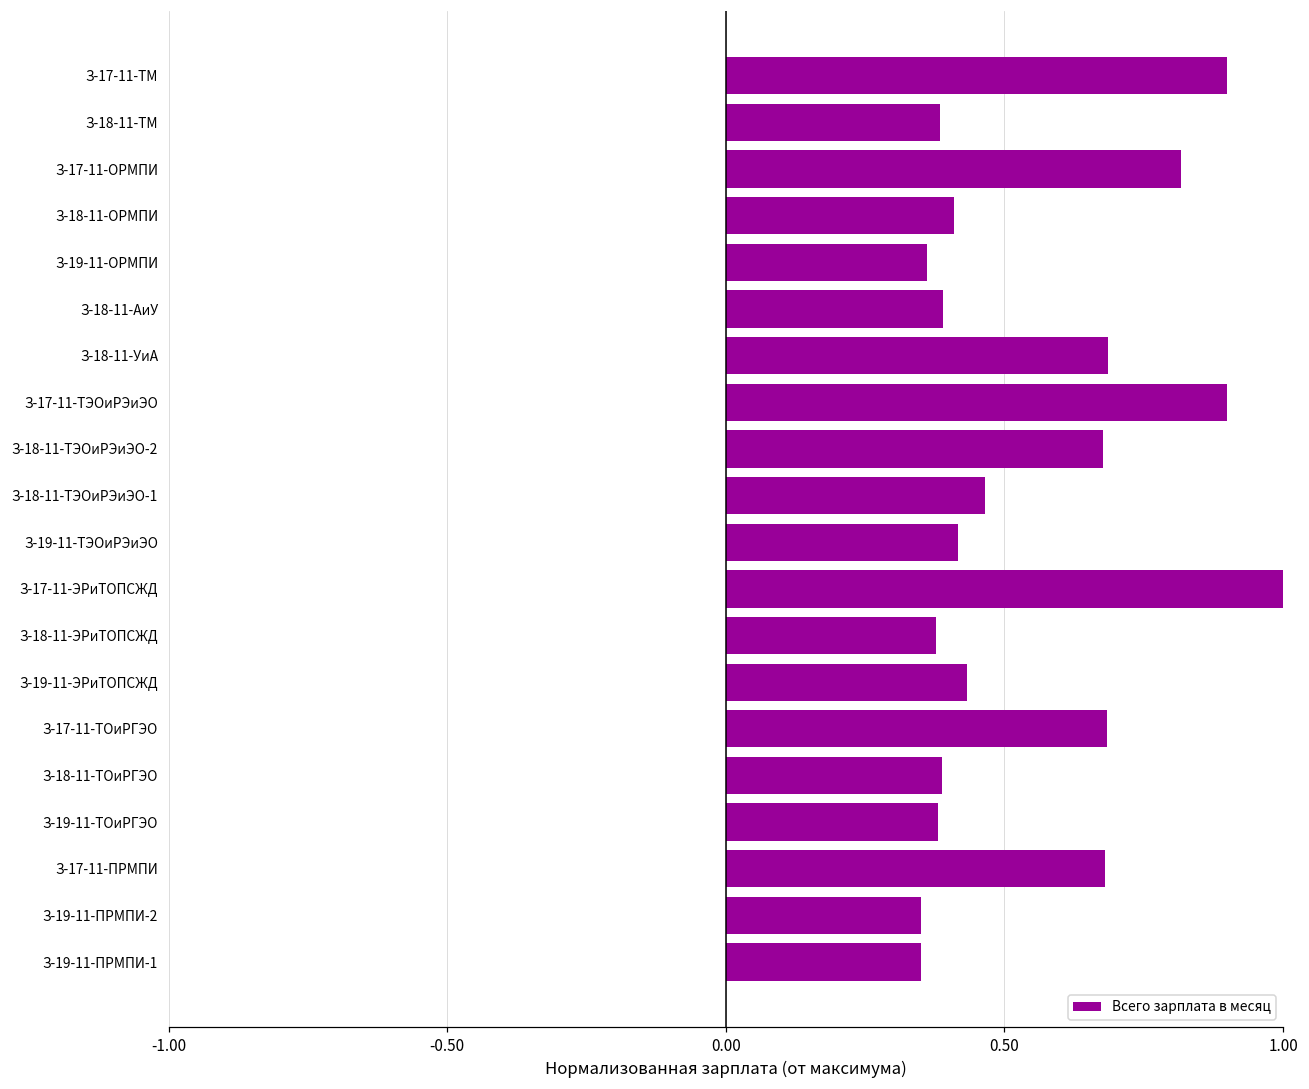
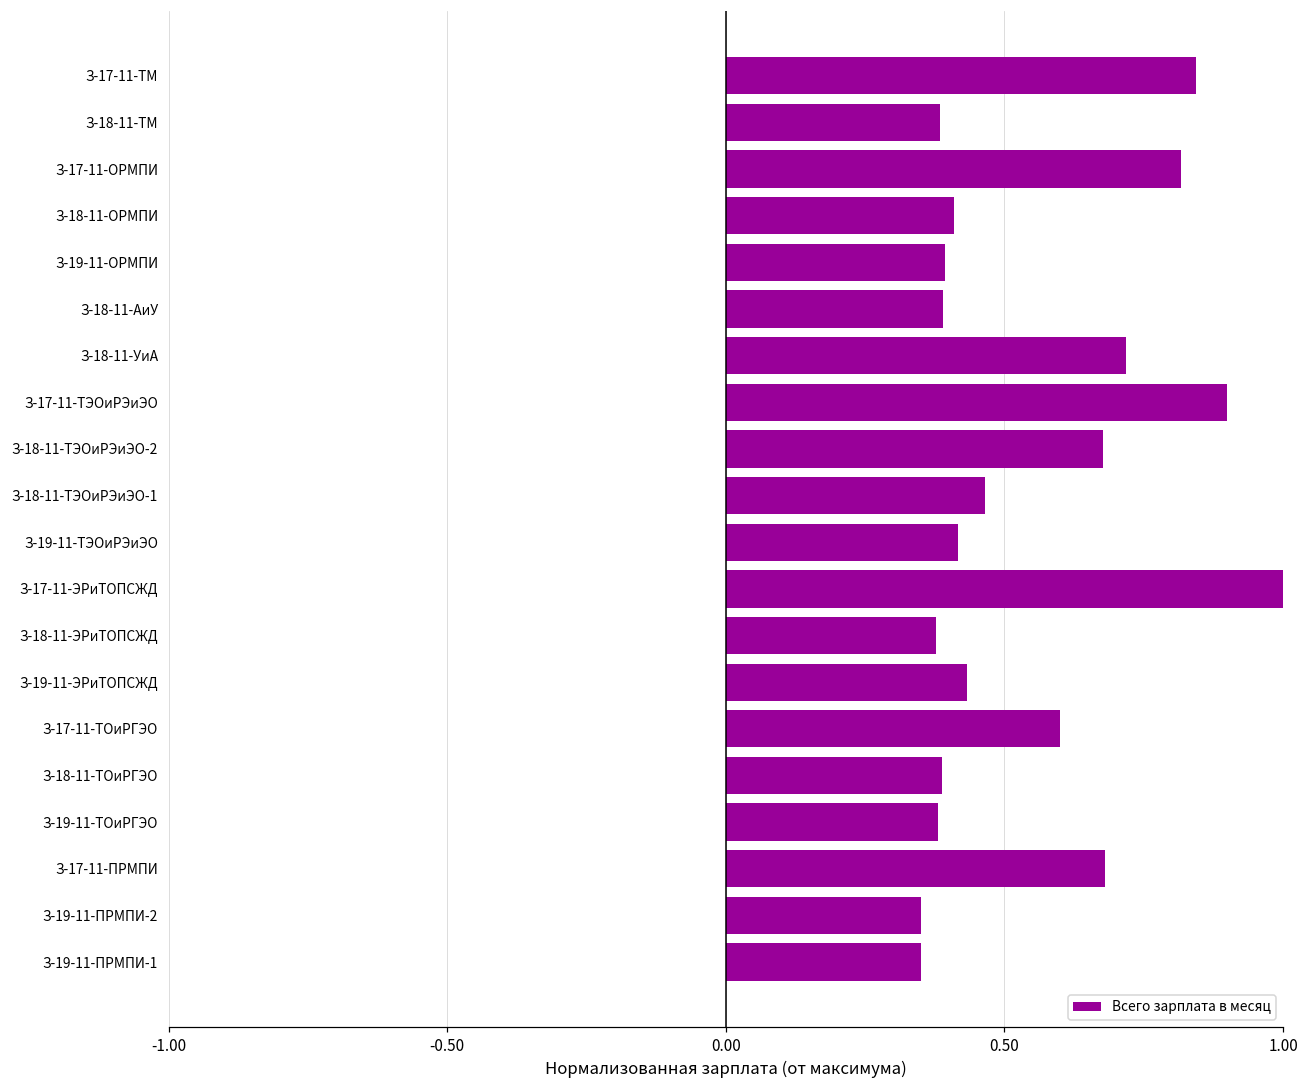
З-17-11-ТМ: 0.90 -> 0.84
З-19-11-ОРМПИ: 0.36 -> 0.39
З-18-11-УиА: 0.69 -> 0.72
З-17-11-ТОиРГЭО: 0.68 -> 0.60
